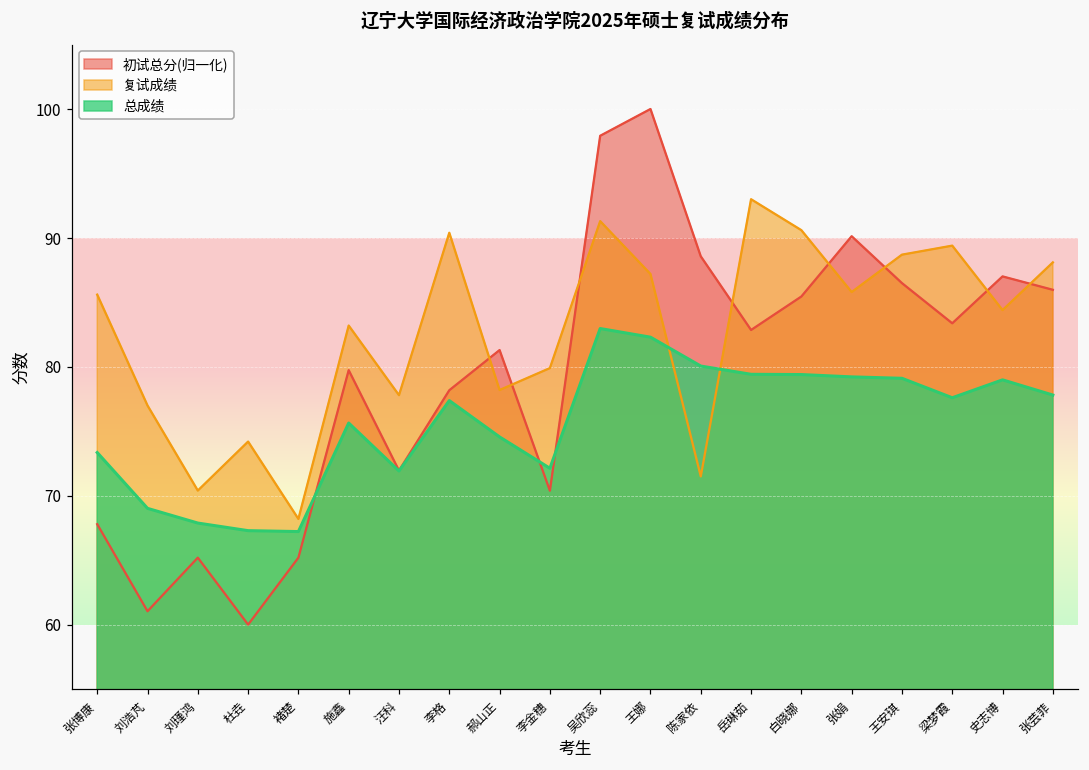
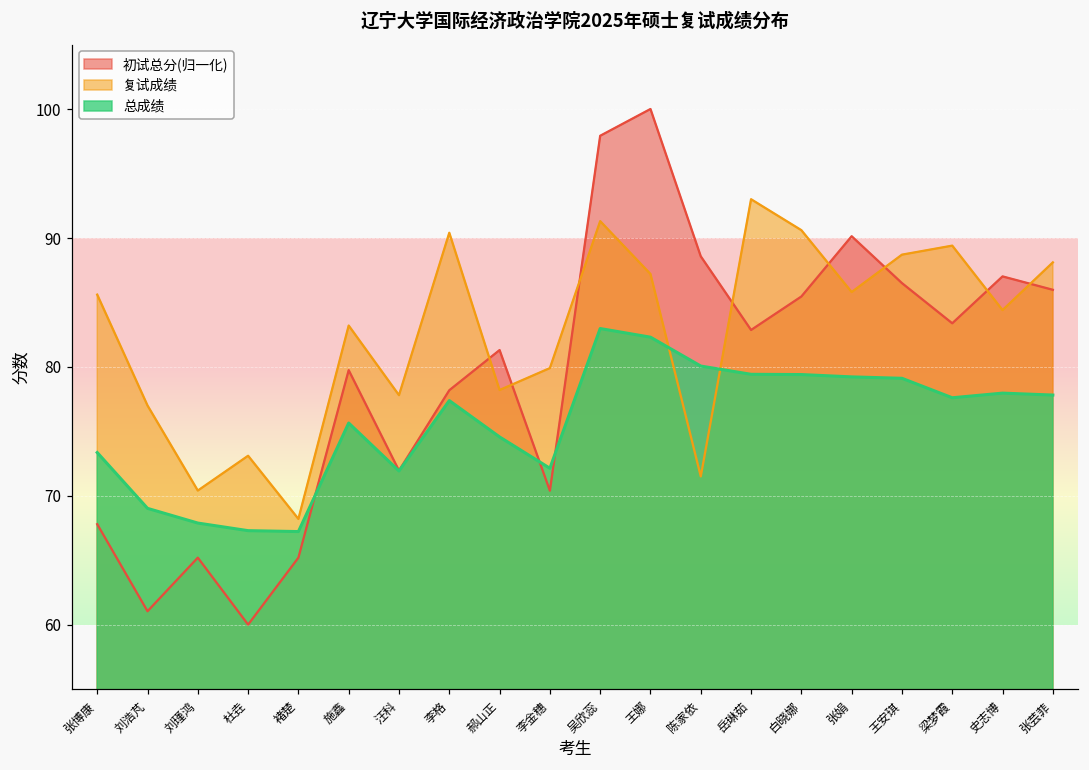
复试成绩, 杜垚: 74.2 -> 73.1
总成绩, 史志博: 79.0 -> 78.0
